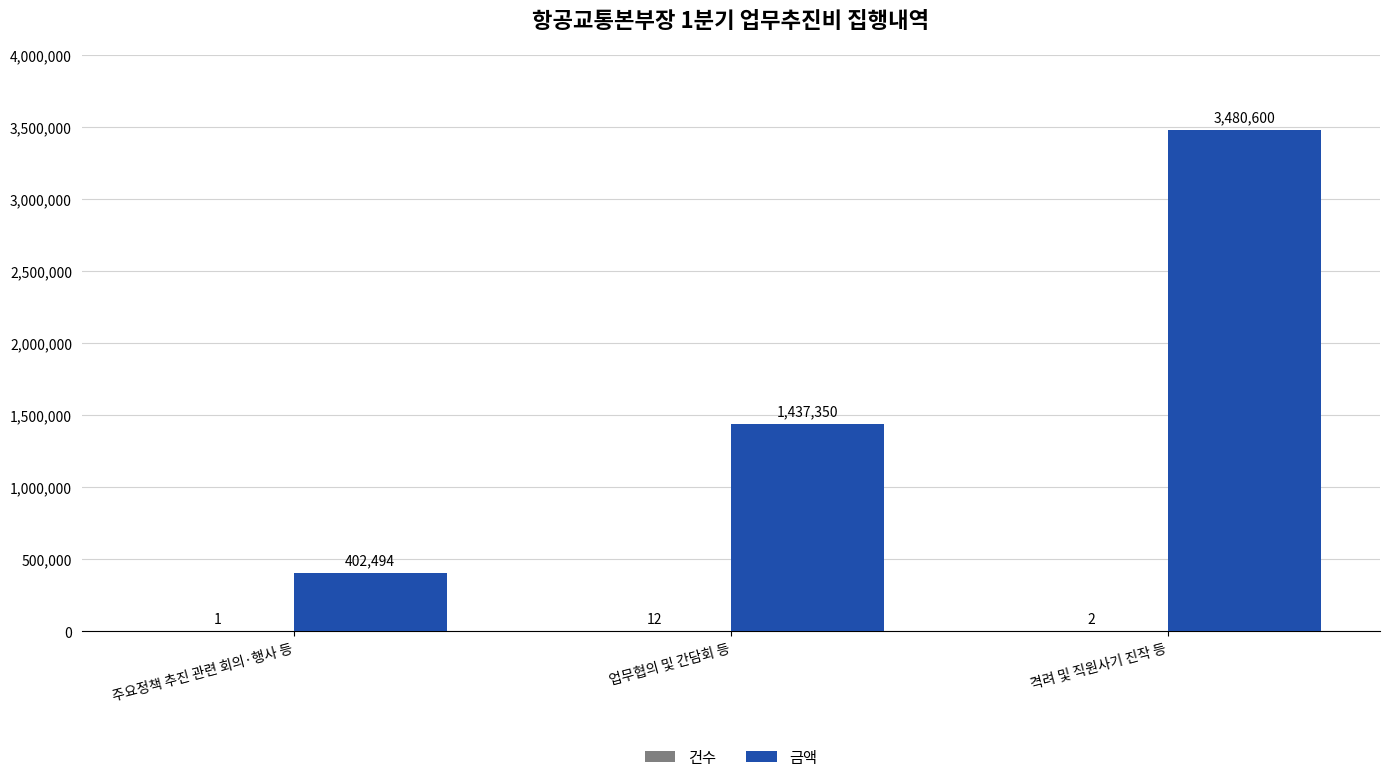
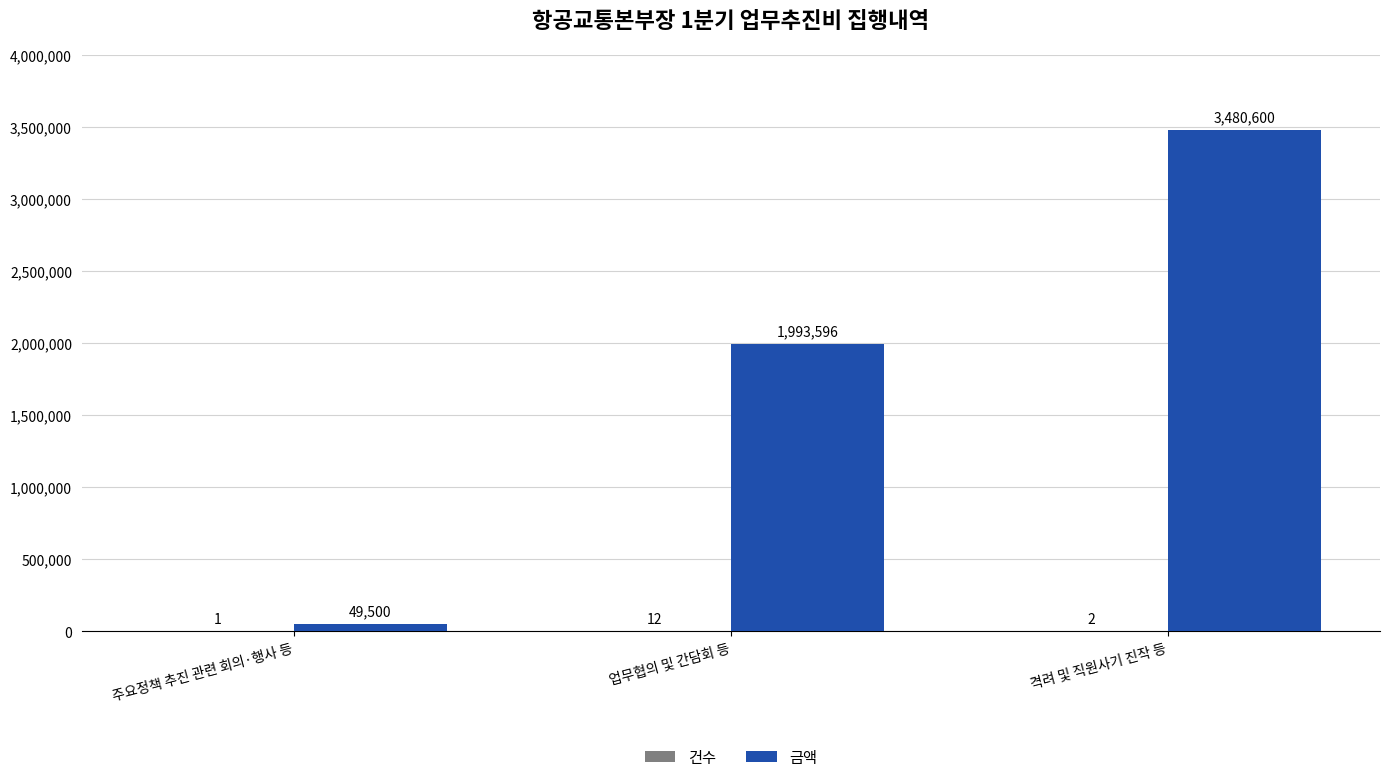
금액, 주요정책 추진 관련 회의·행사 등: 402,494 -> 49,500
금액, 업무협의 및 간담회 등: 1,437,350 -> 1,993,596
